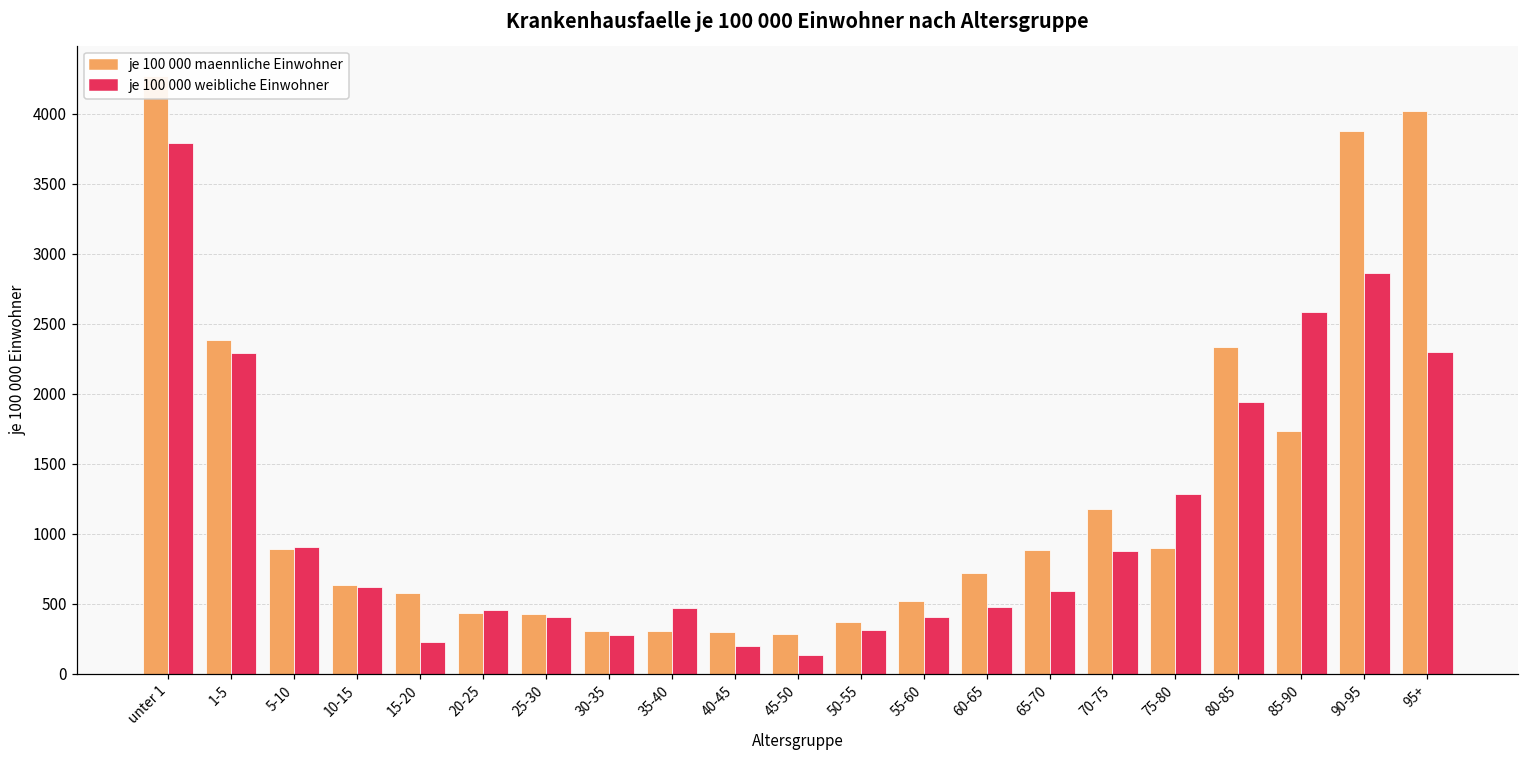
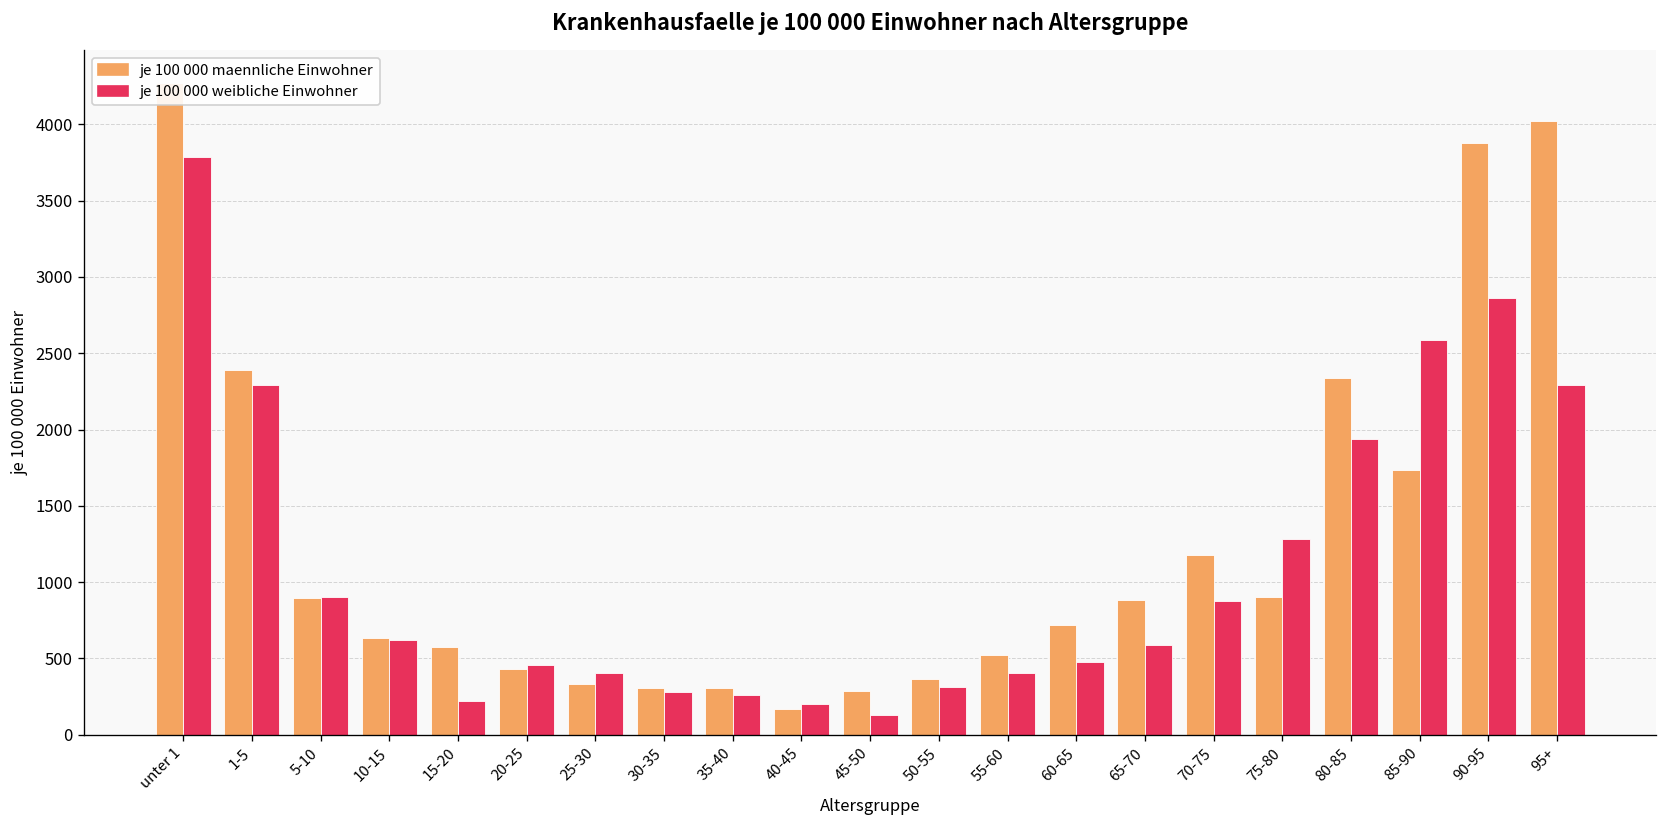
je 100 000 maennliche Einwohner, 25-30: 430 -> 330
je 100 000 weibliche Einwohner, 35-40: 470 -> 260
je 100 000 maennliche Einwohner, 40-45: 300 -> 170
